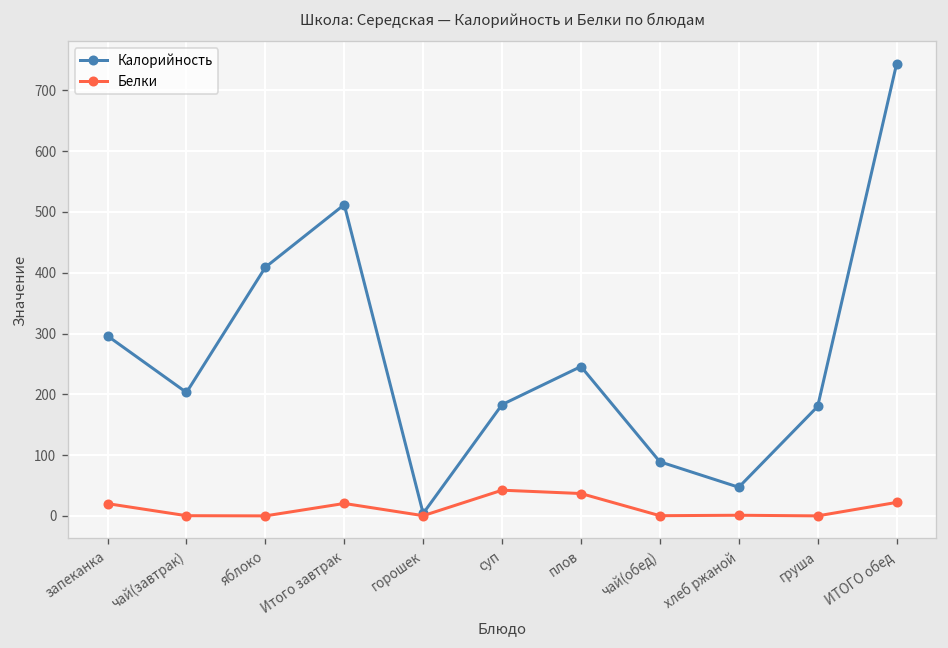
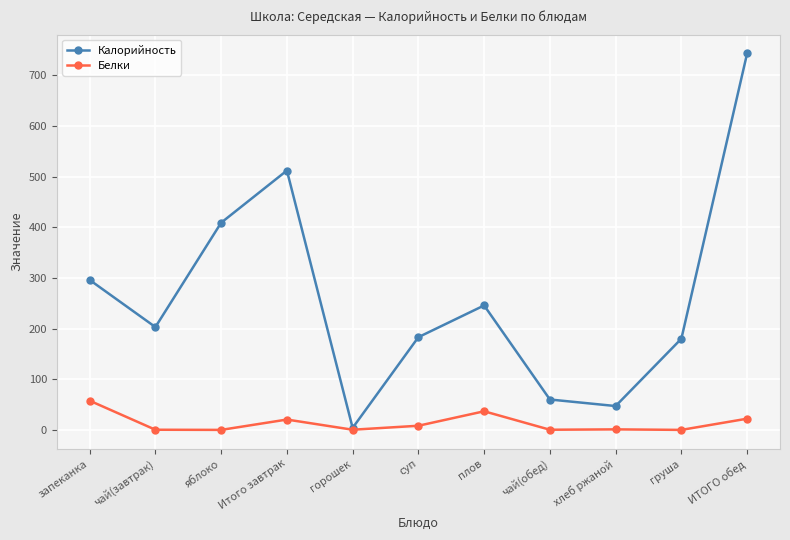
Белки, запеканка: 20 -> 60
Белки, суп: 40 -> 10
Калорийность, чай(обед): 90 -> 60
